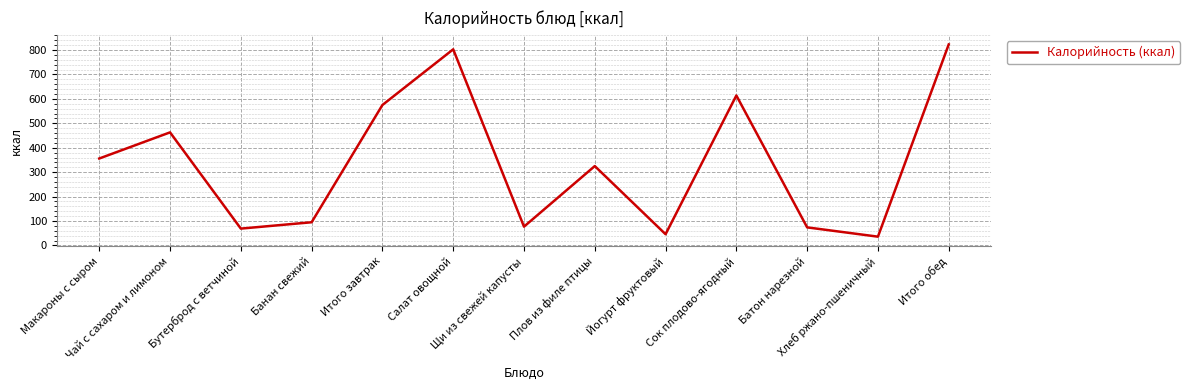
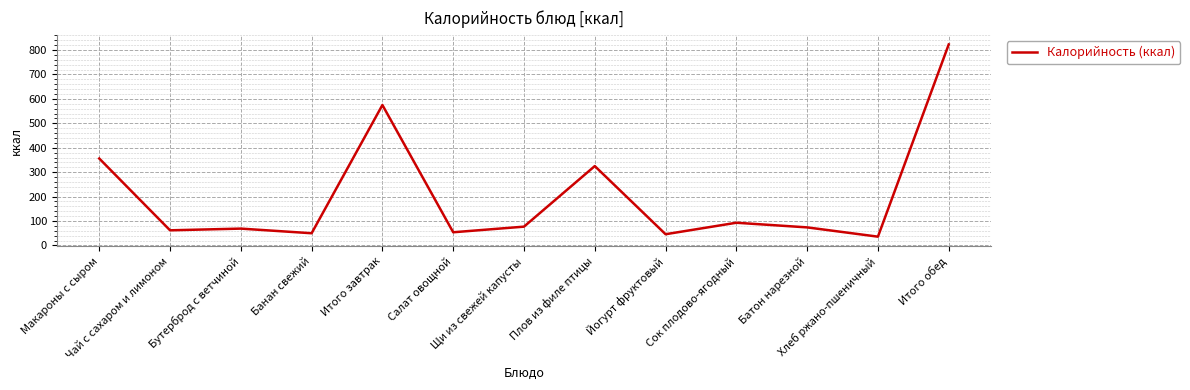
Чай с сахаром и лимоном: 460 -> 60
Банан свежий: 100 -> 50
Салат овощной: 800 -> 50
Сок плодово-ягодный: 610 -> 90
